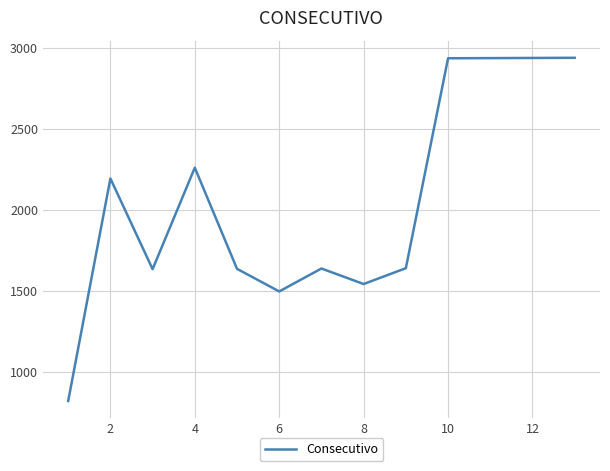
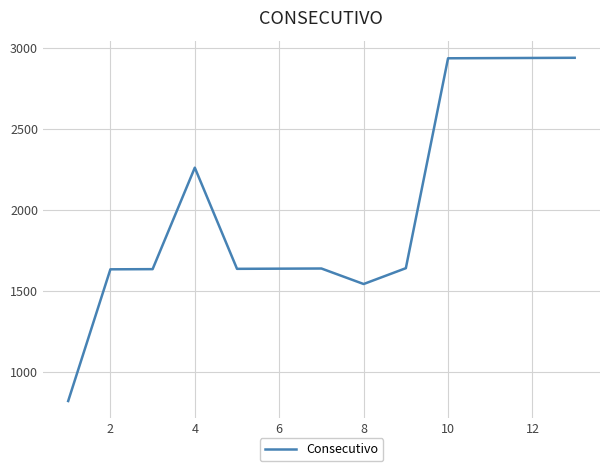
2: 2200 -> 1630
6: 1500 -> 1640
